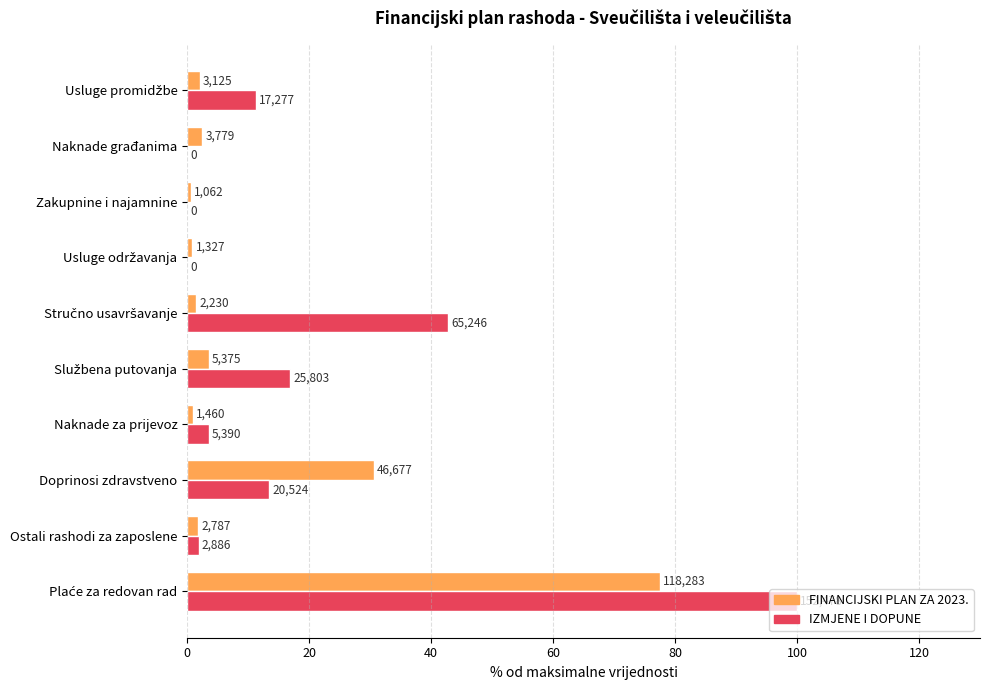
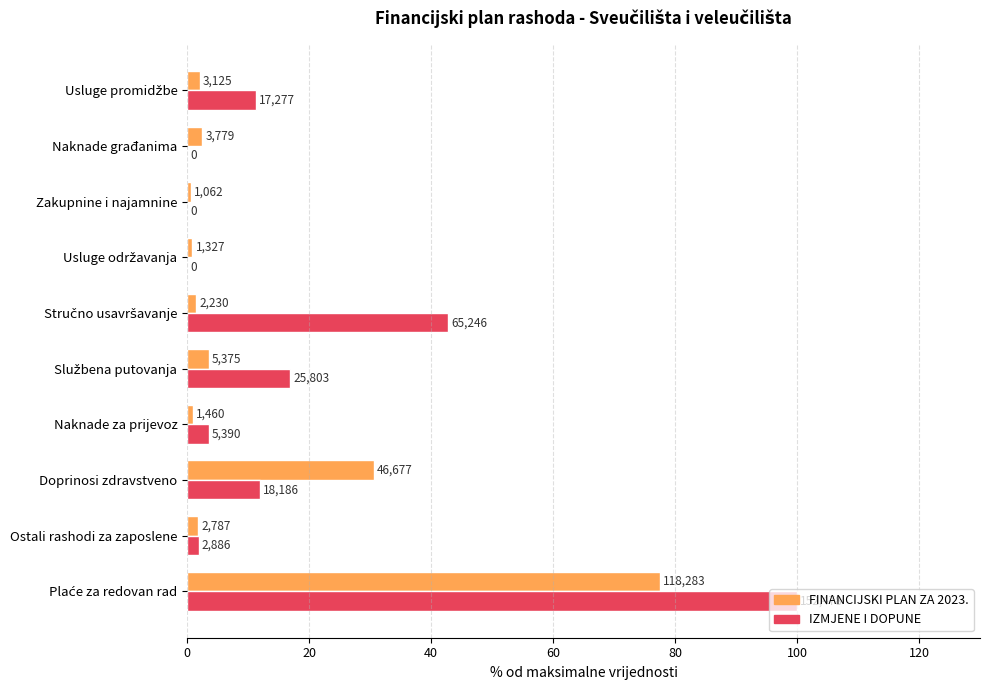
IZMJENE I DOPUNE, Doprinosi zdravstveno: 20,524 -> 18,186
